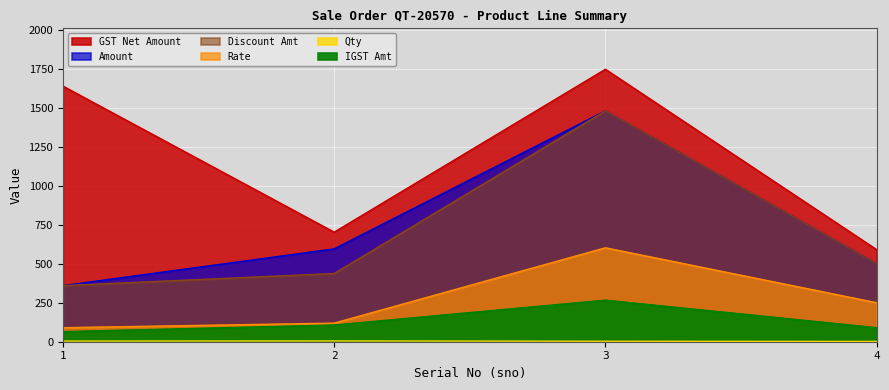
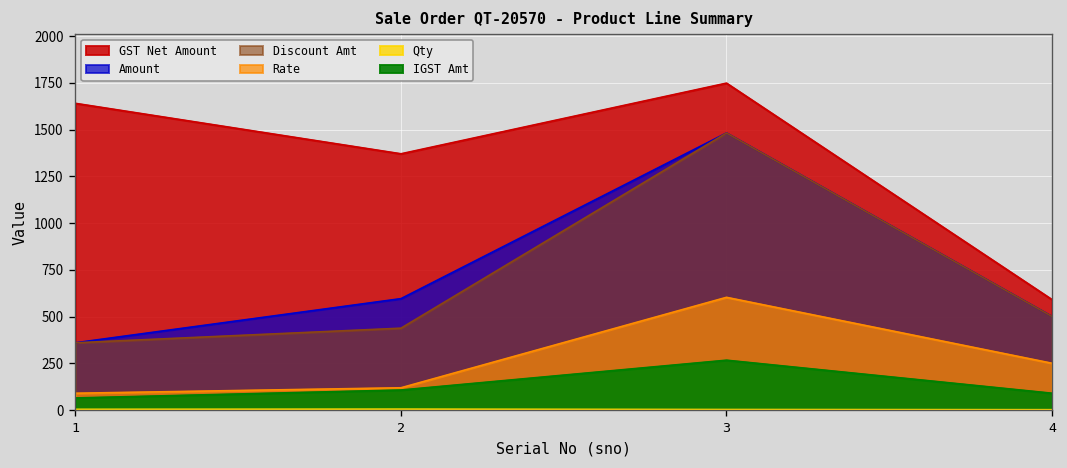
GST Net Amount, 2: 700 -> 1370
